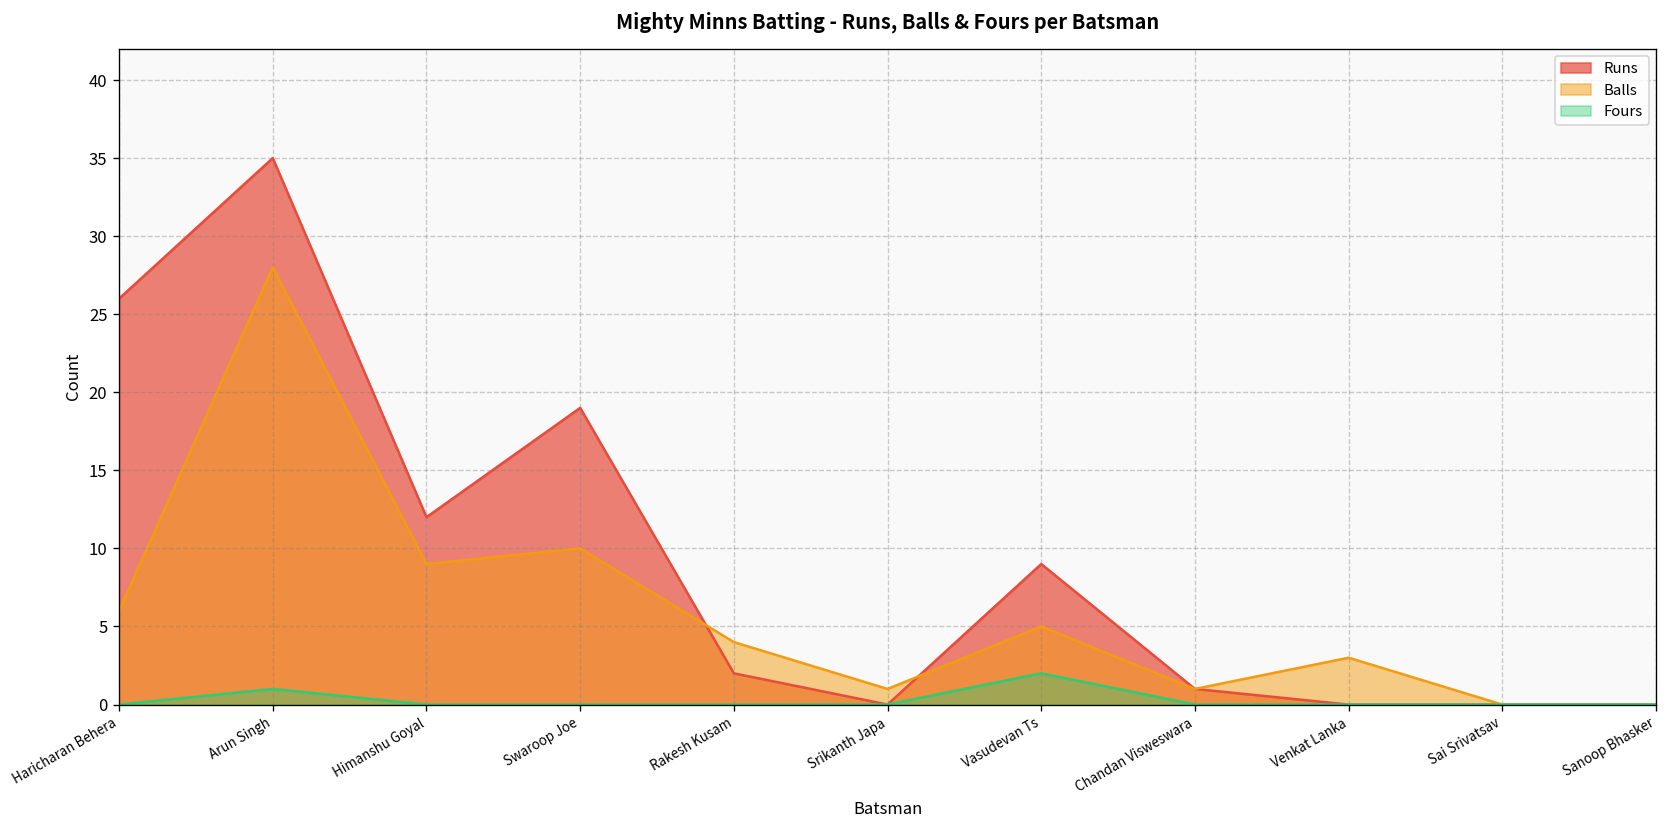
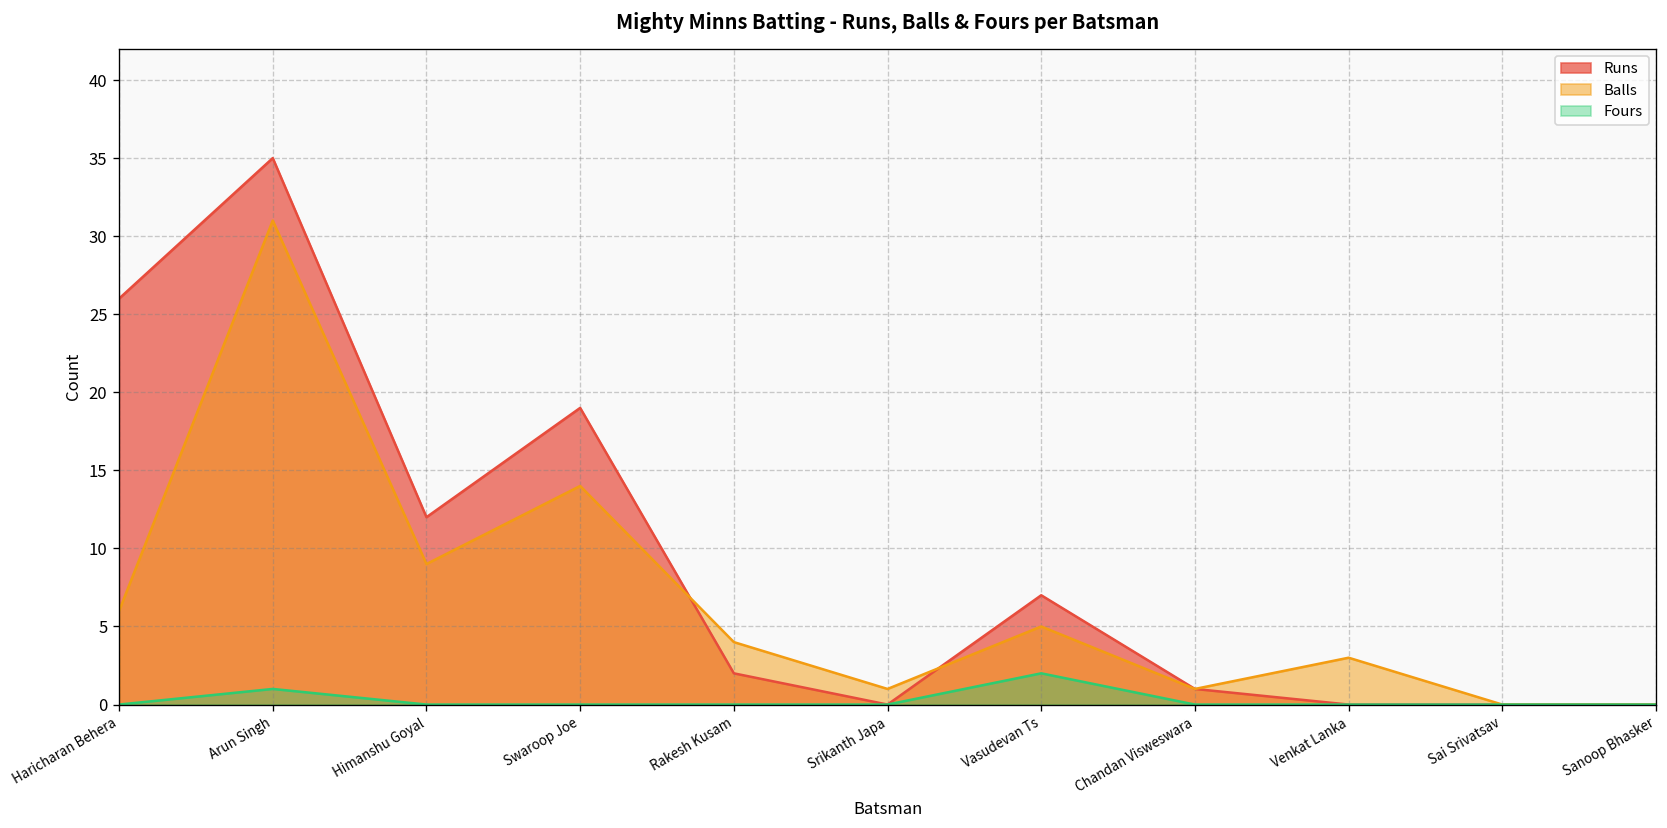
Balls, Arun Singh: 28 -> 31
Balls, Swaroop Joe: 10 -> 14
Runs, Vasudevan Ts: 9 -> 7
